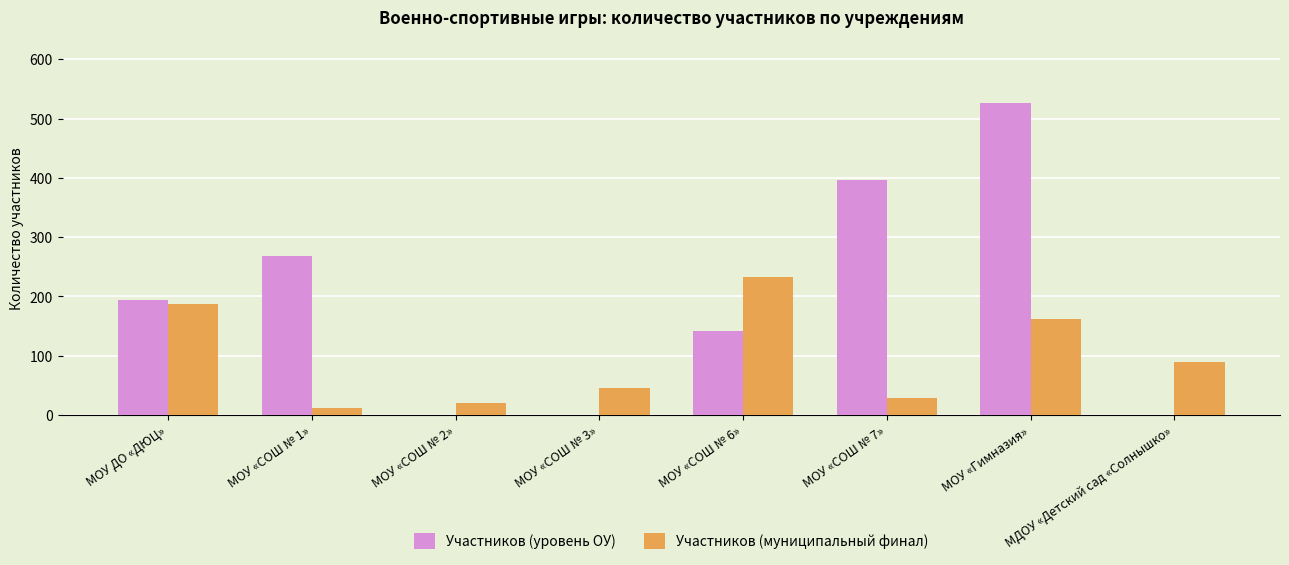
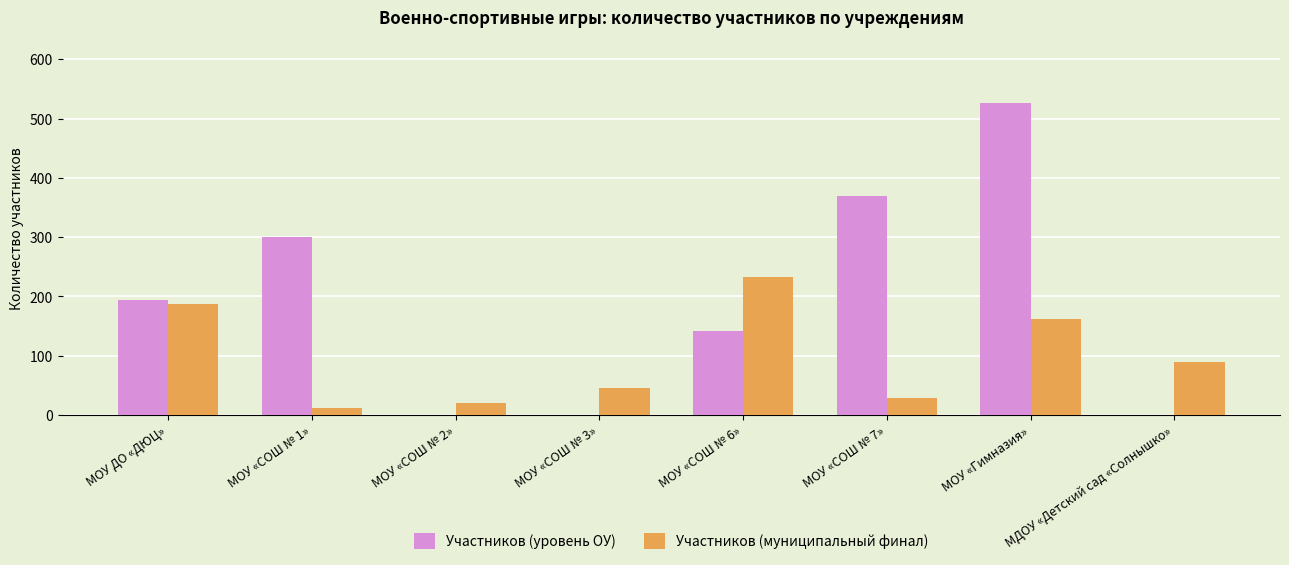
Участников (уровень ОУ), МОУ «СОШ № 1»: 270 -> 300
Участников (уровень ОУ), МОУ «СОШ № 7»: 400 -> 370
